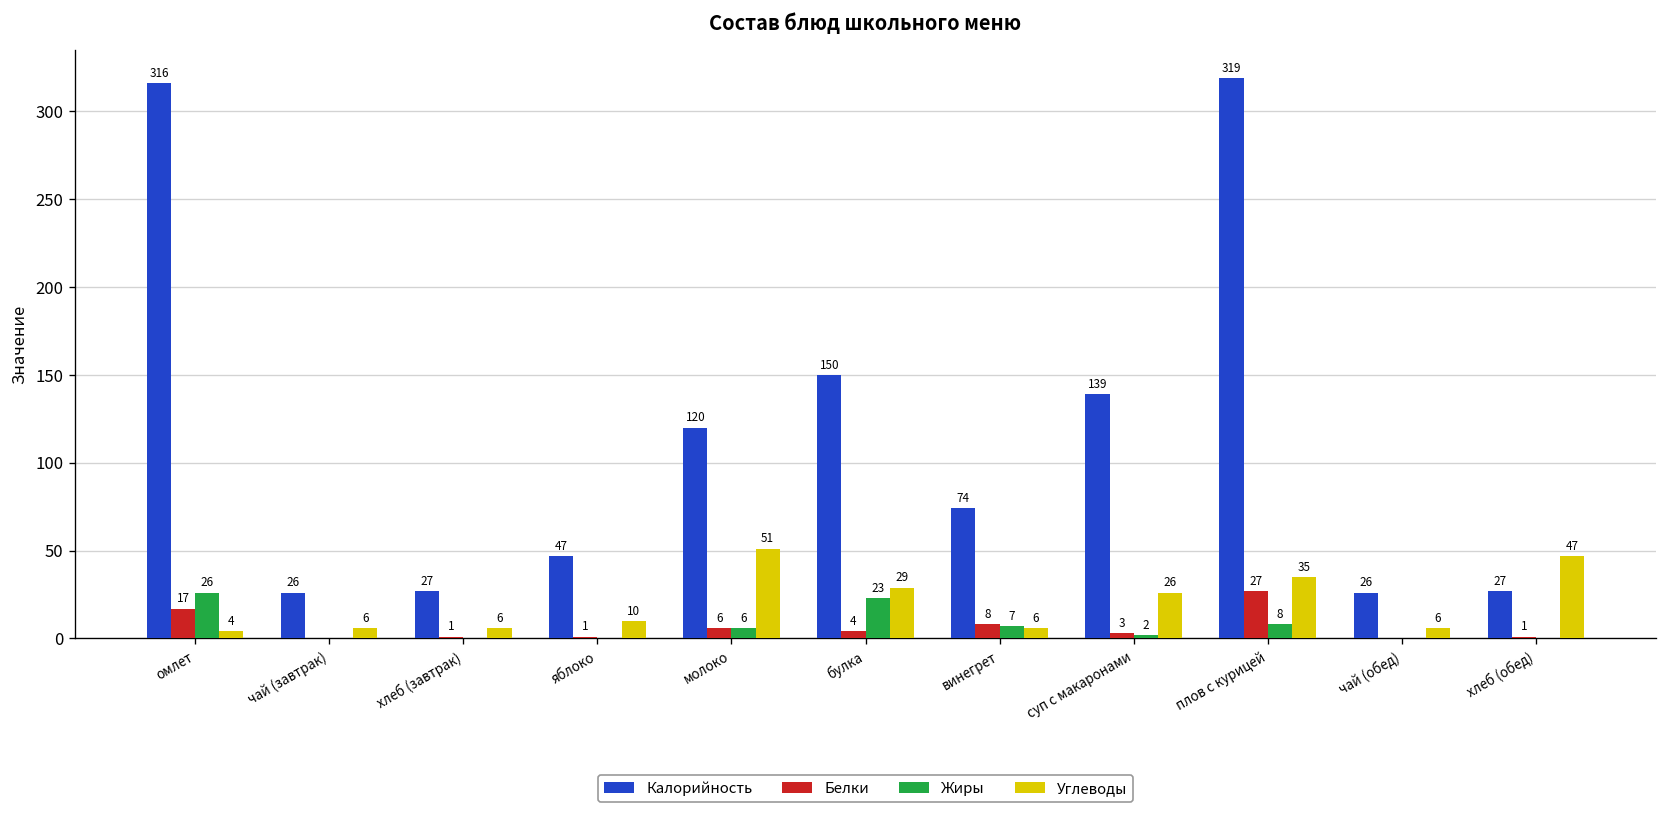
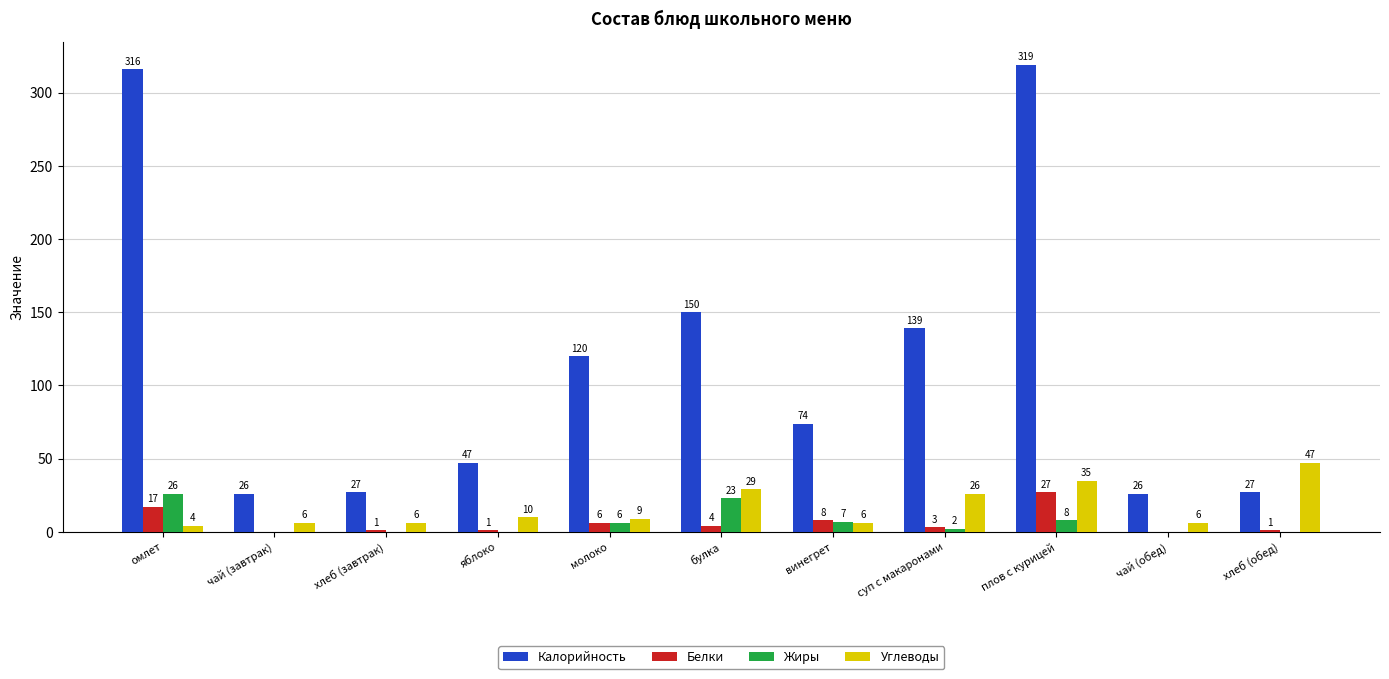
Углеводы, молоко: 51 -> 9
